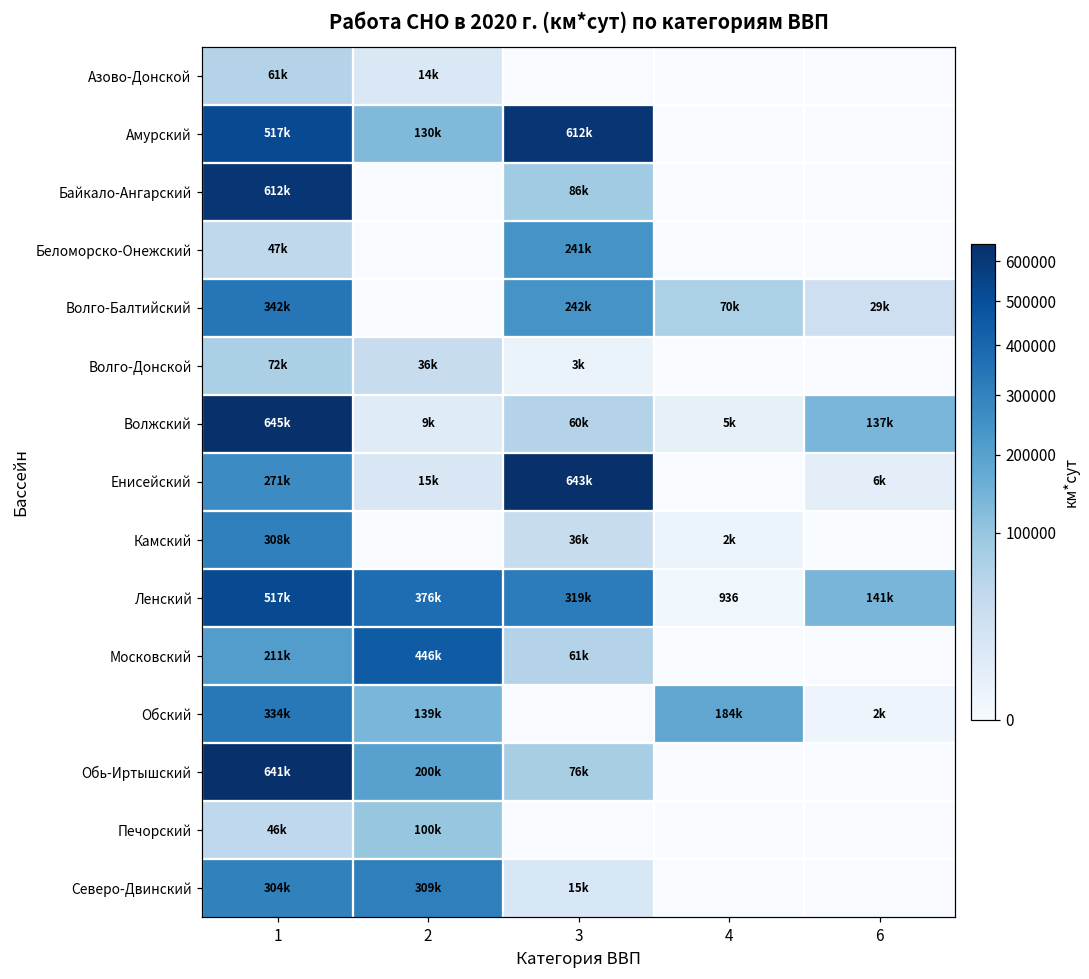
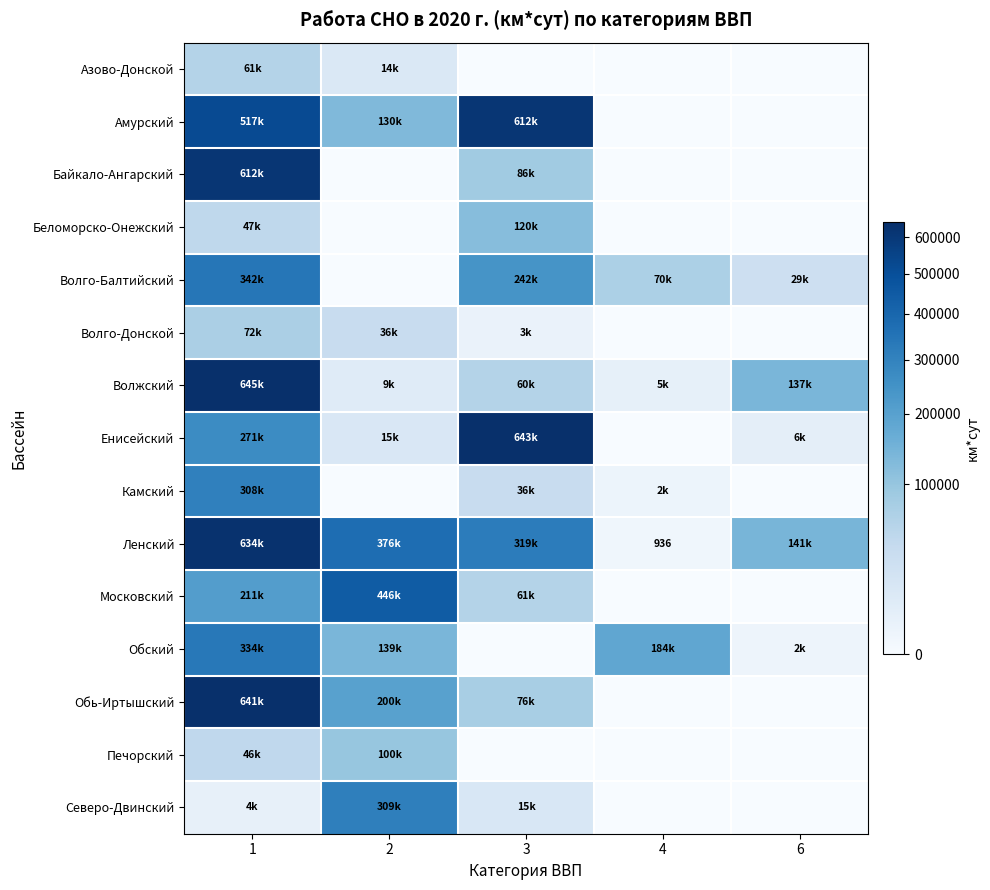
Беломорско-Онежский, 3: 241k -> 120k
Ленский, 1: 517k -> 634k
Северо-Двинский, 1: 304k -> 4k
